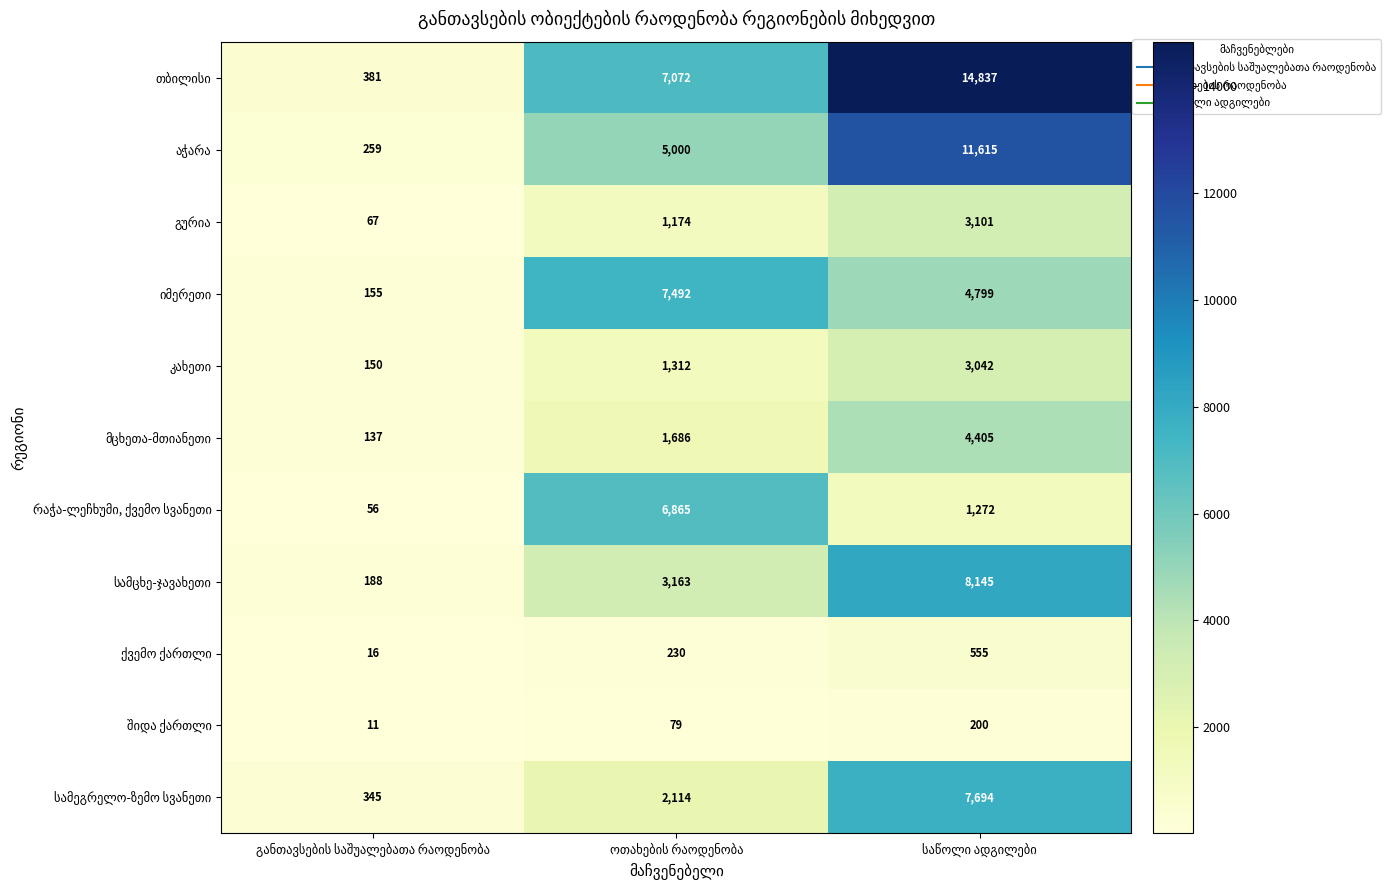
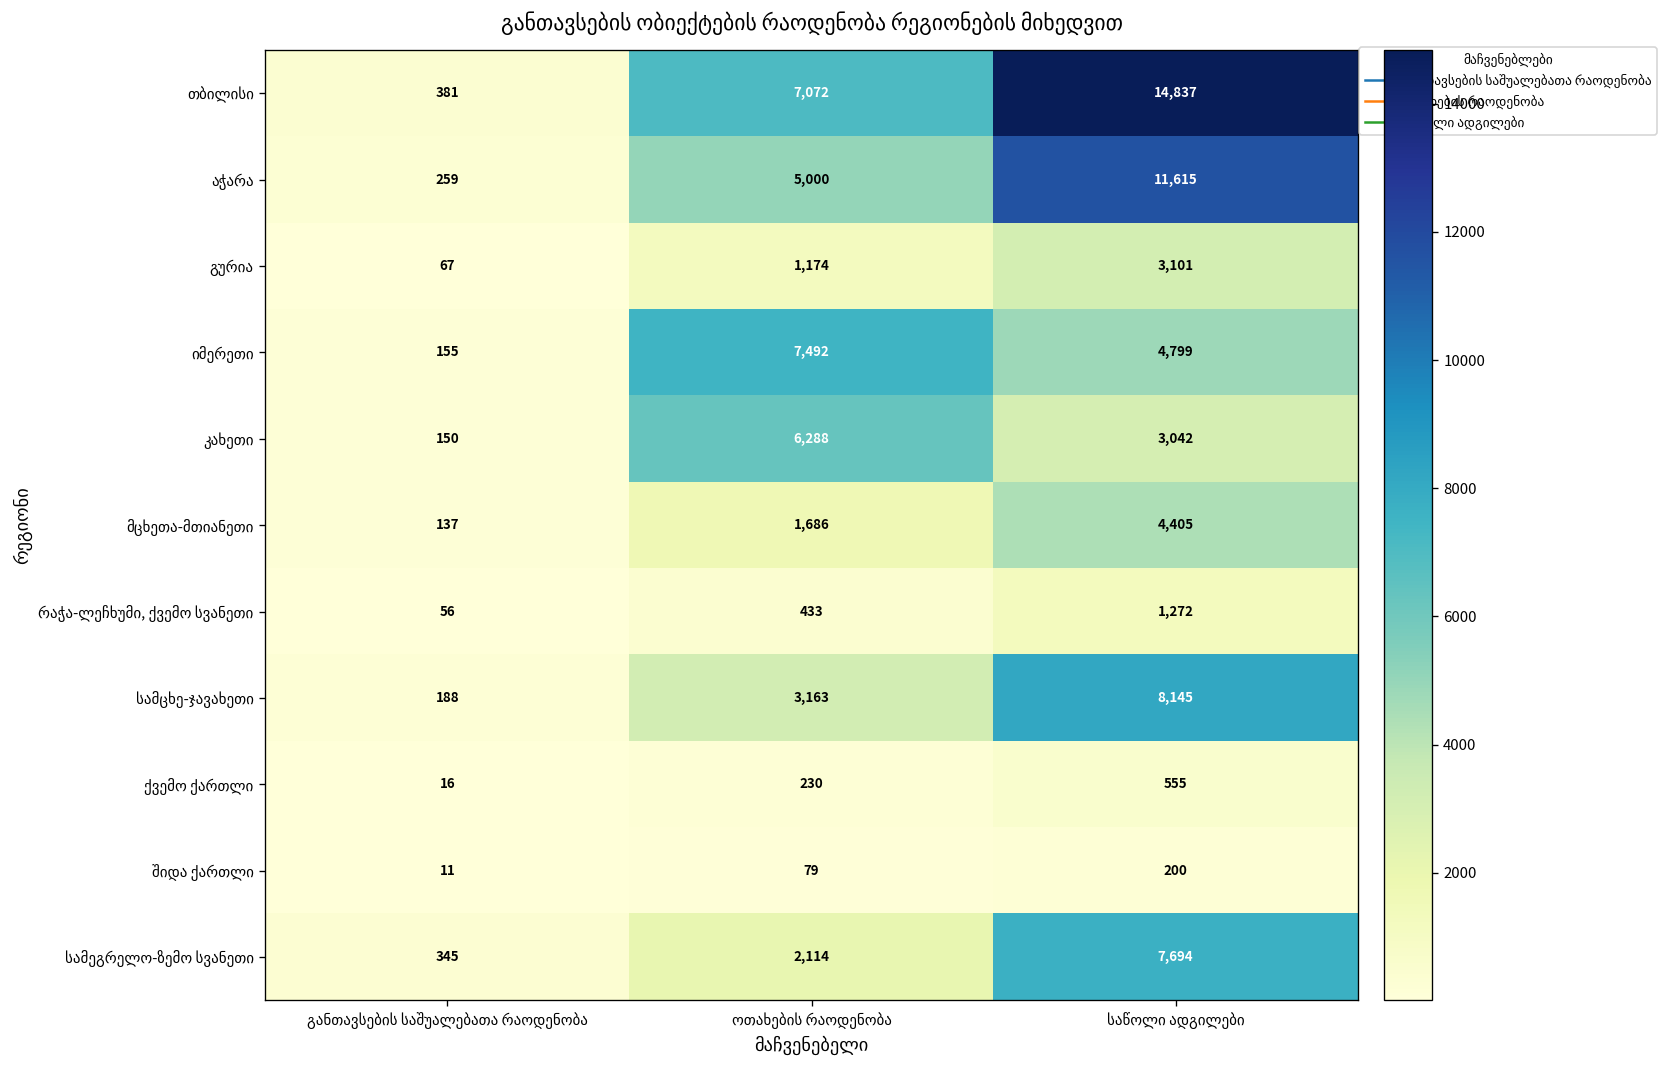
კახეთი, ოთახების რაოდენობა: 1,312 -> 6,288
რაჭა-ლეჩხუმი, ქვემო სვანეთი, ოთახების რაოდენობა: 6,865 -> 433
